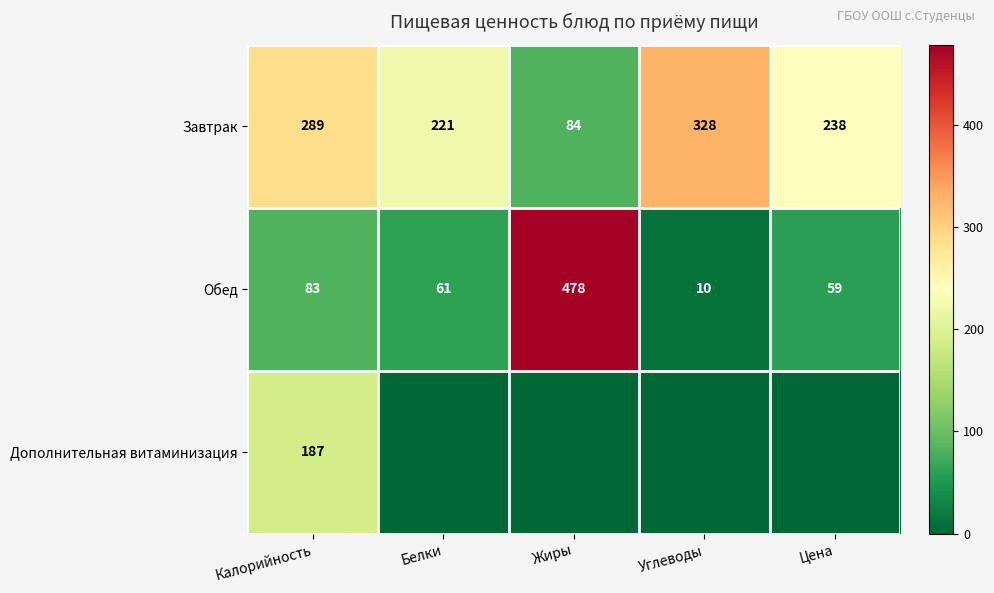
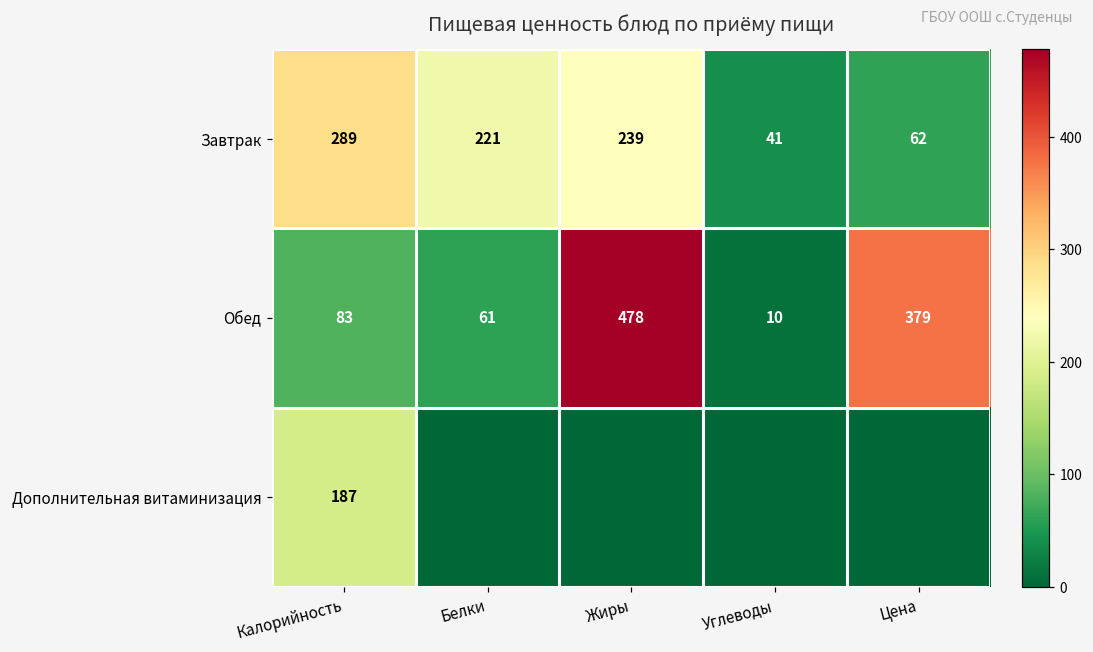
Завтрак, Жиры: 84 -> 239
Завтрак, Углеводы: 328 -> 41
Завтрак, Цена: 238 -> 62
Обед, Цена: 59 -> 379
